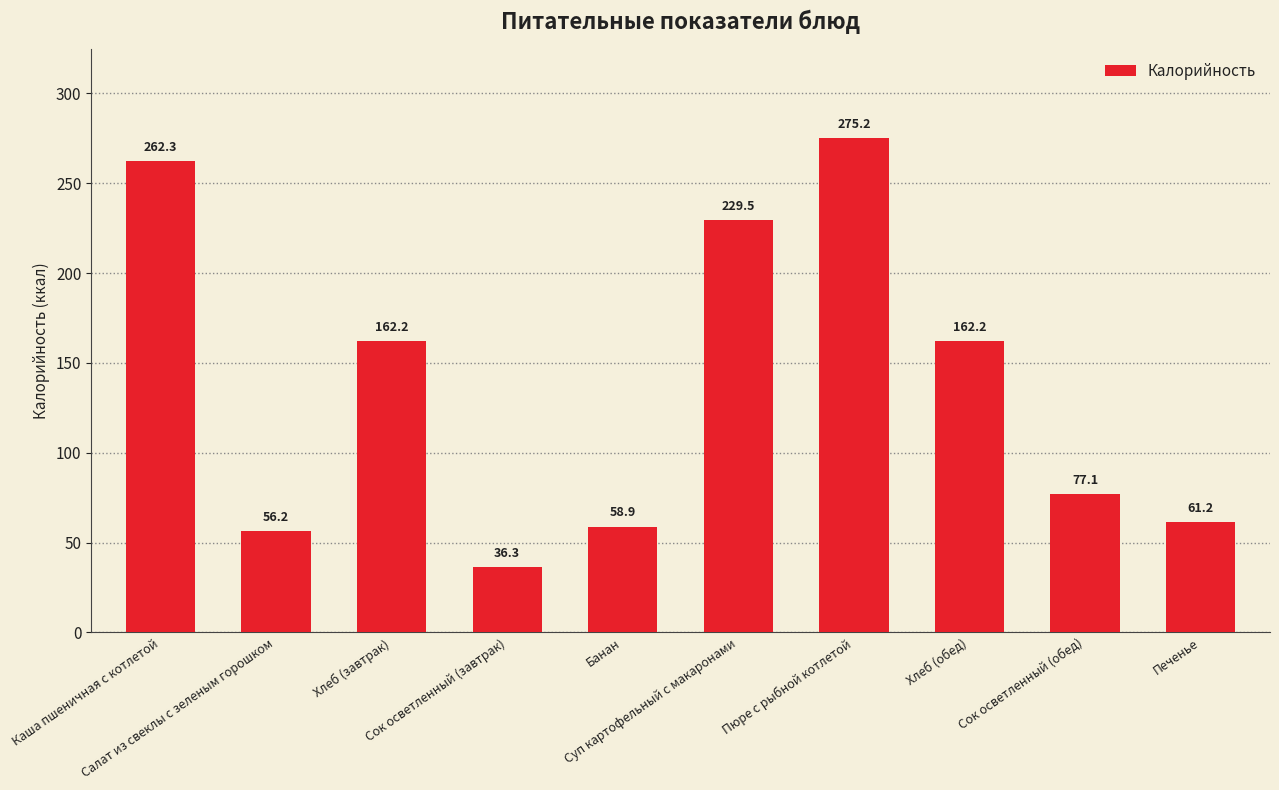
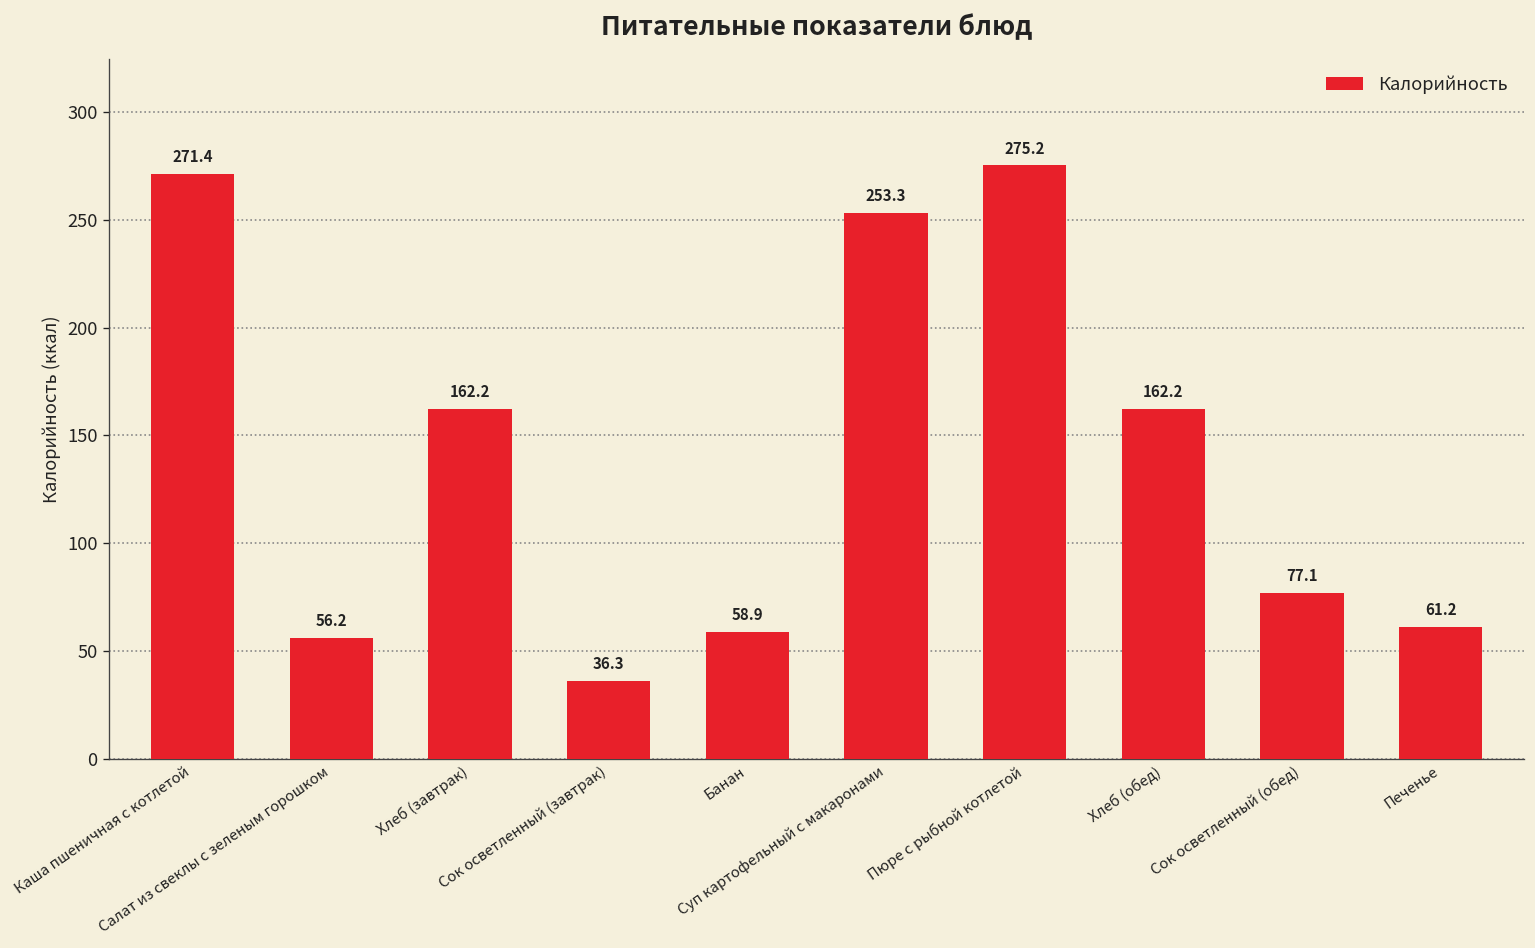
Каша пшеничная с котлетой: 262.3 -> 271.4
Суп картофельный с макаронами: 229.5 -> 253.3
